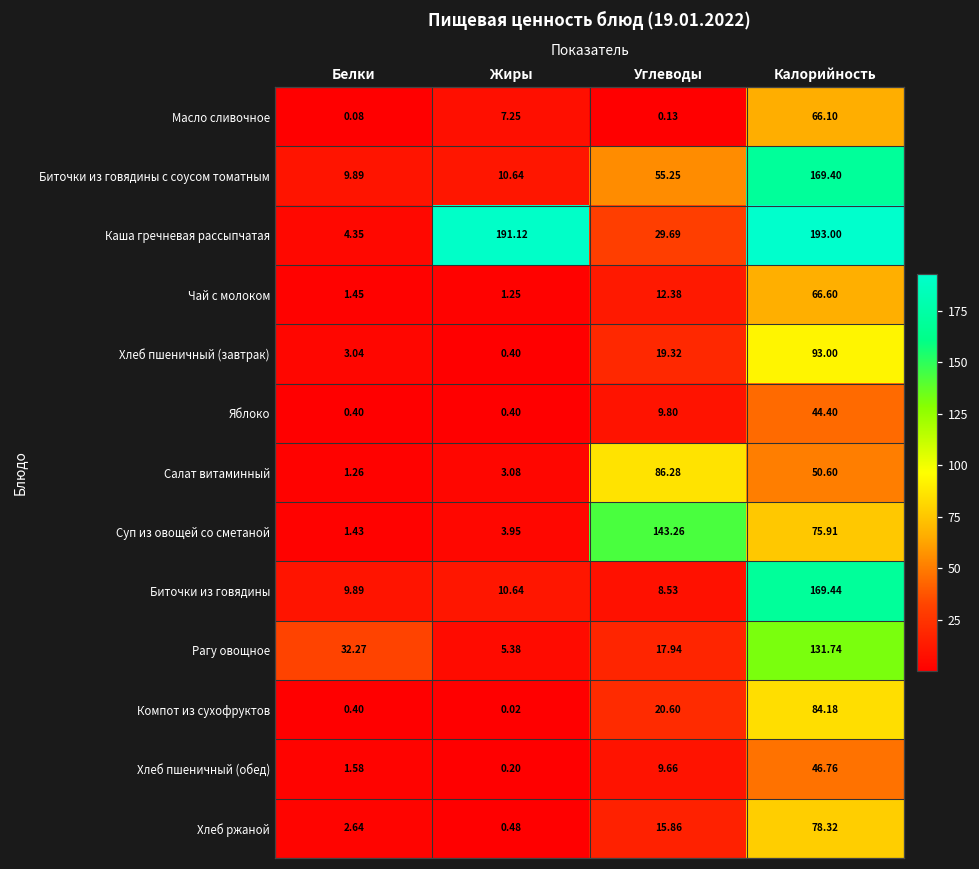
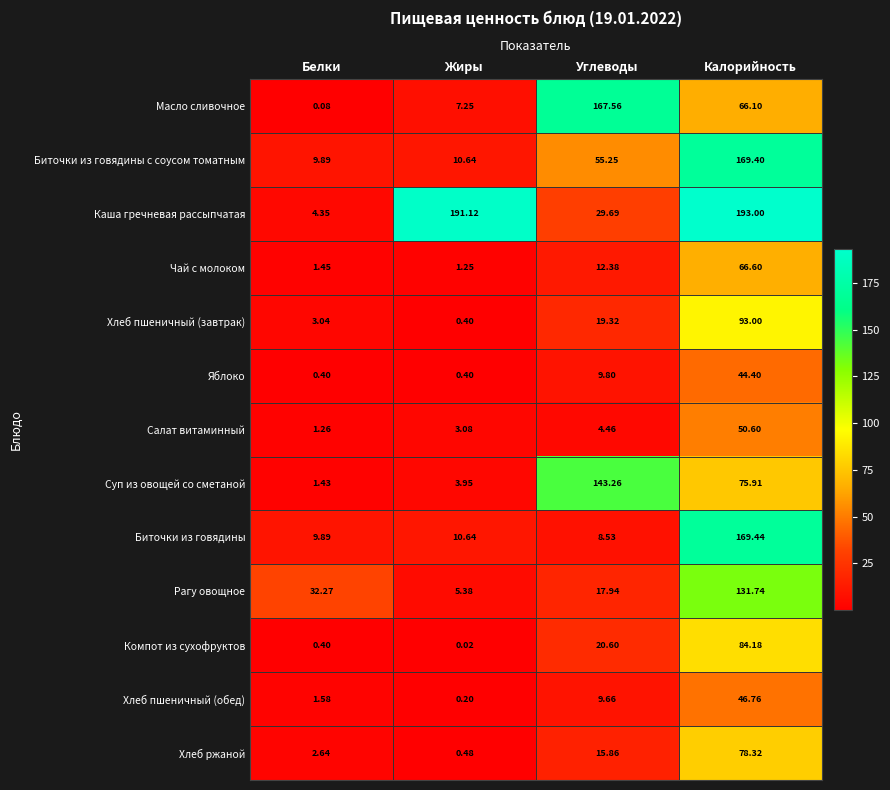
Масло сливочное, Углеводы: 0.13 -> 167.56
Салат витаминный, Углеводы: 86.28 -> 4.46
